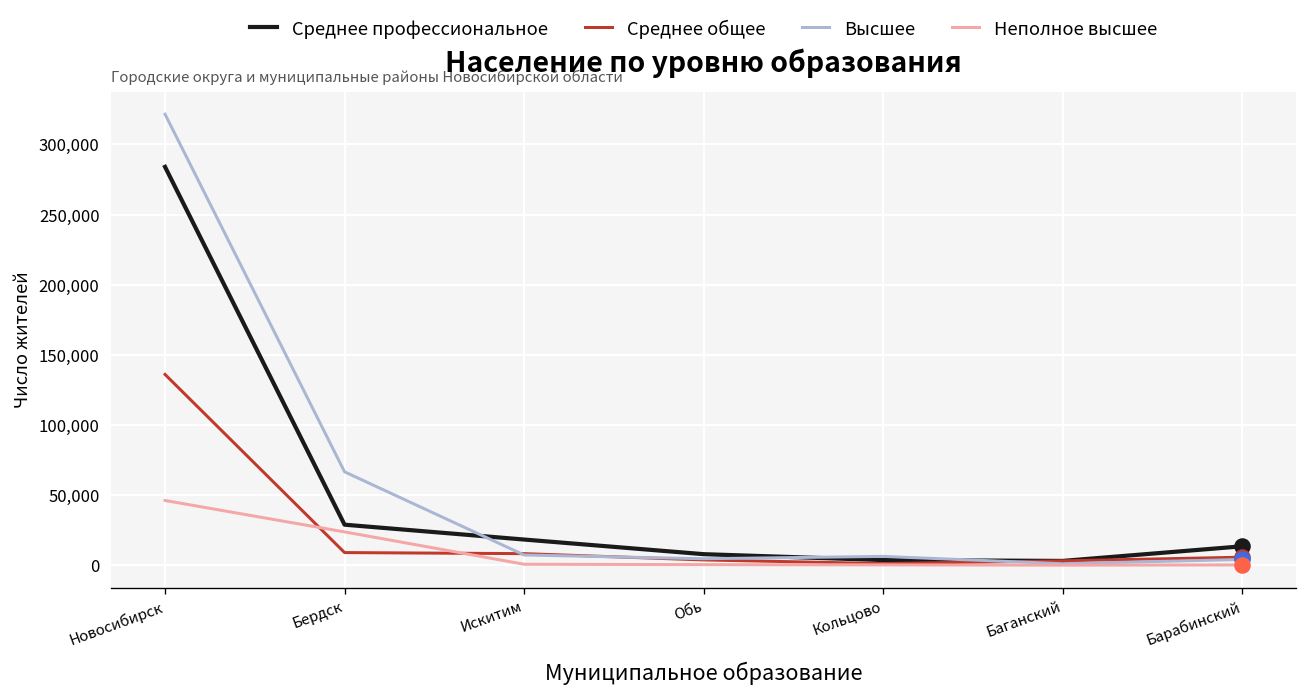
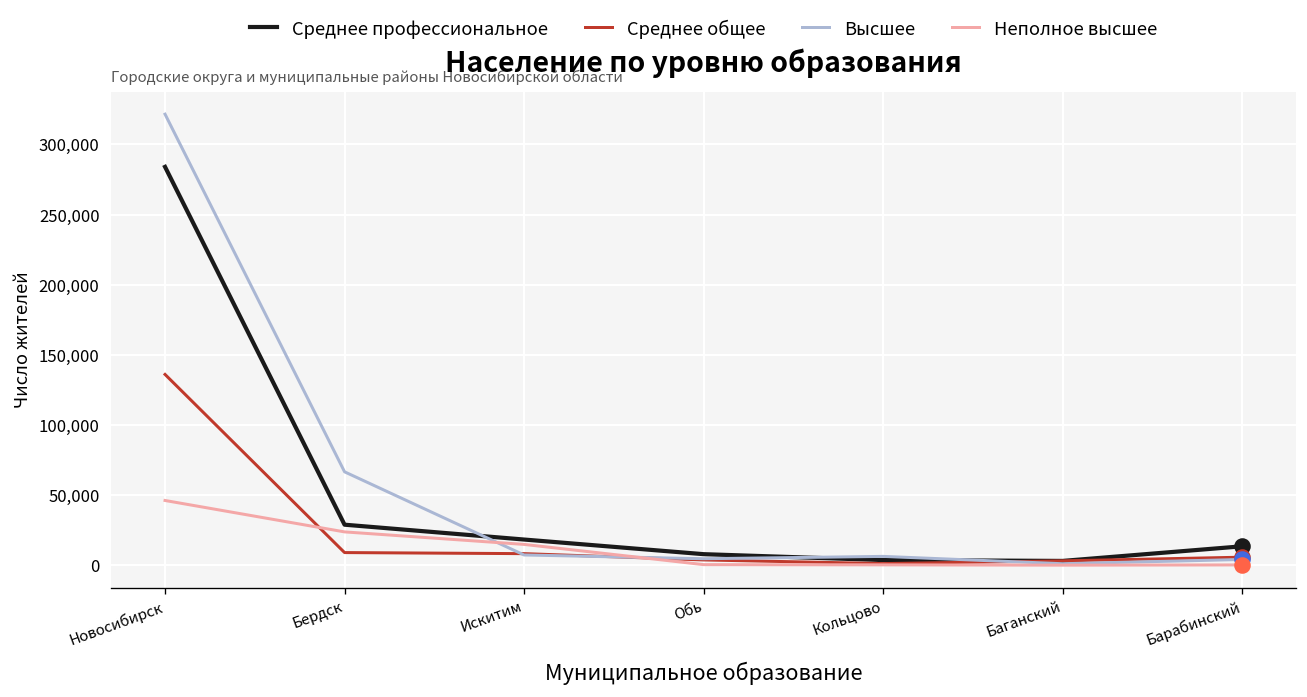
Неполное высшее, Искитим: 1,000 -> 15,000
